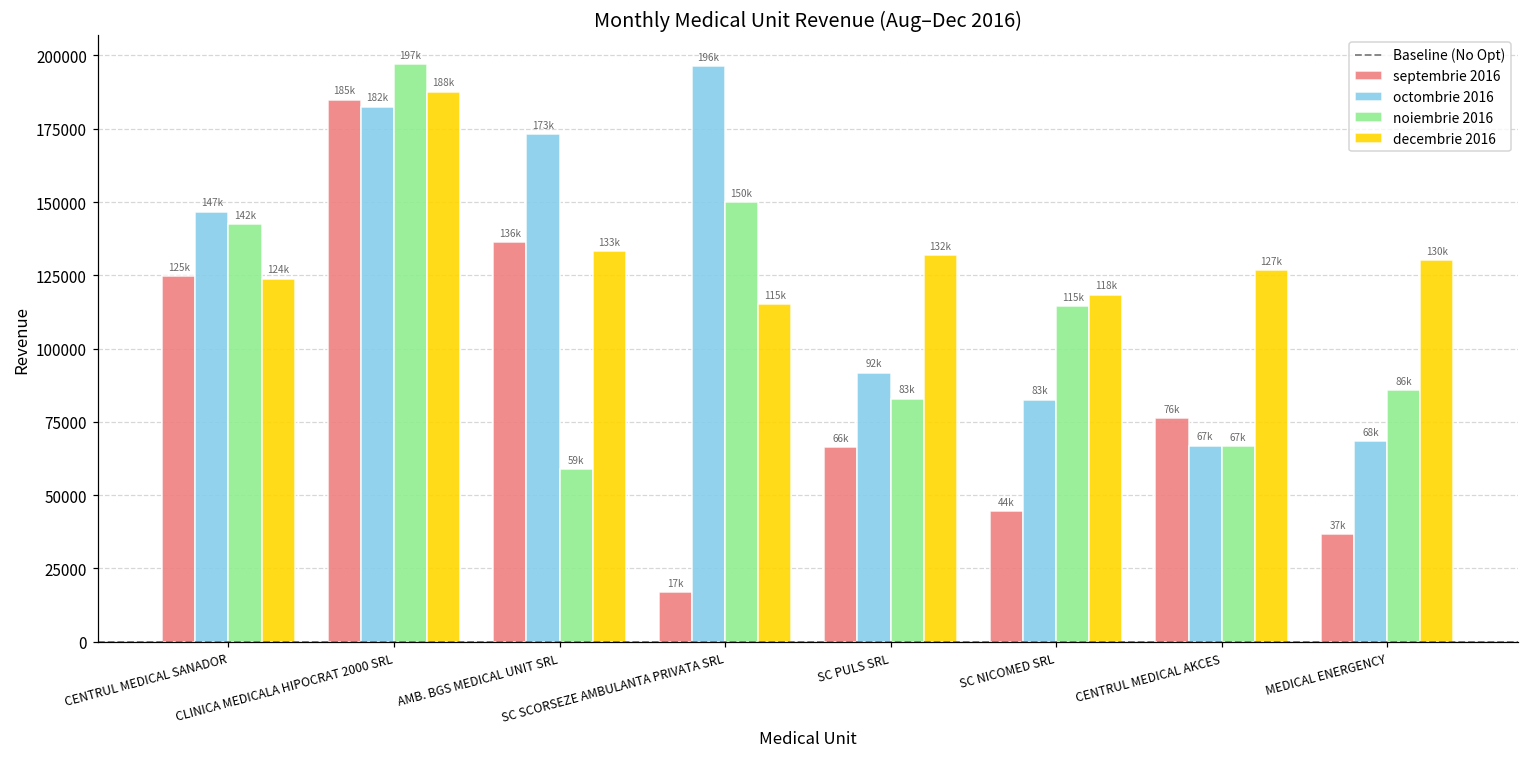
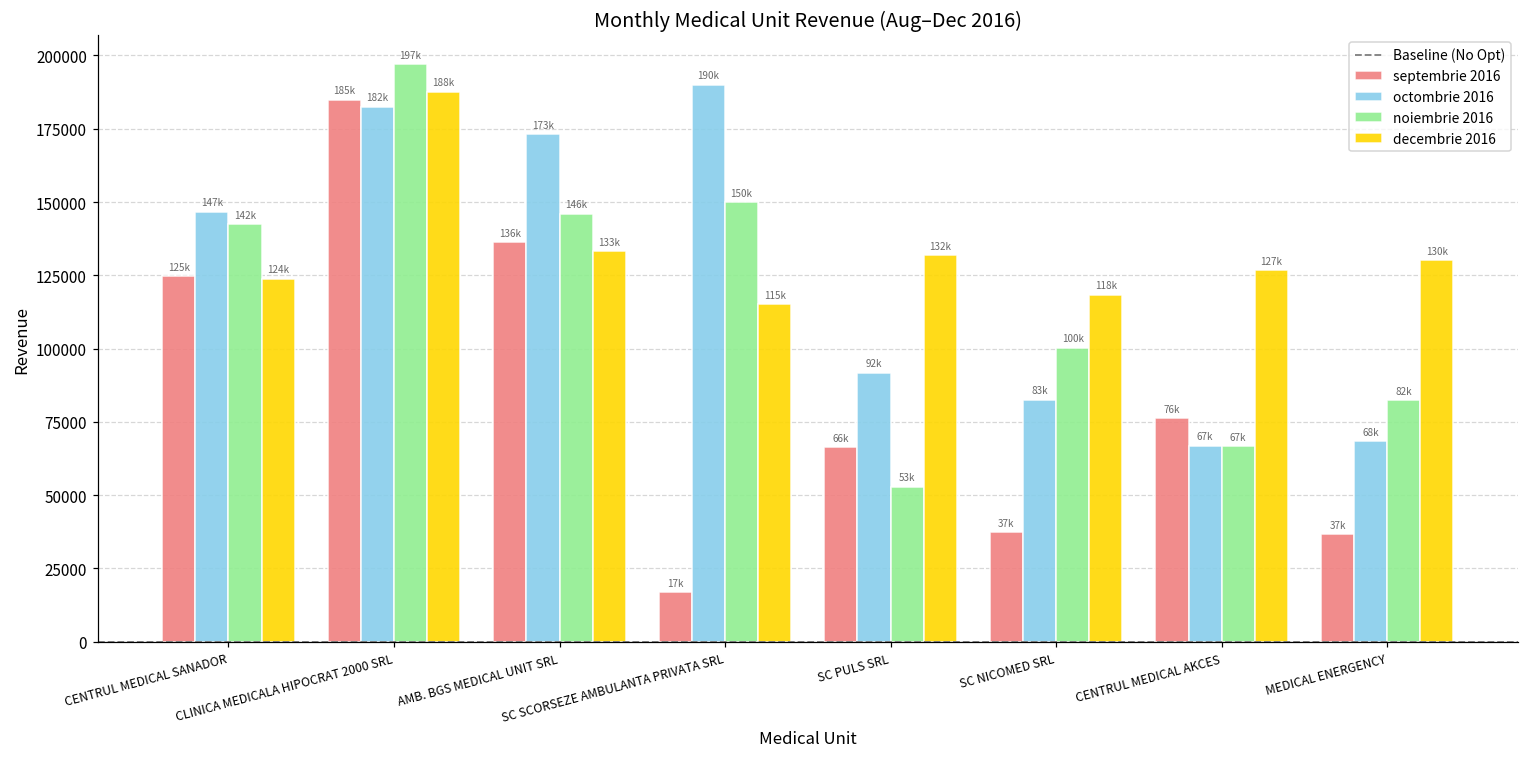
noiembrie 2016, AMB. BGS MEDICAL UNIT SRL: 59k -> 146k
octombrie 2016, SC SCORSEZE AMBULANTA PRIVATA SRL: 196k -> 190k
noiembrie 2016, SC PULS SRL: 83k -> 53k
septembrie 2016, SC NICOMED SRL: 44k -> 37k
noiembrie 2016, SC NICOMED SRL: 115k -> 100k
noiembrie 2016, MEDICAL ENERGENCY: 86k -> 82k
